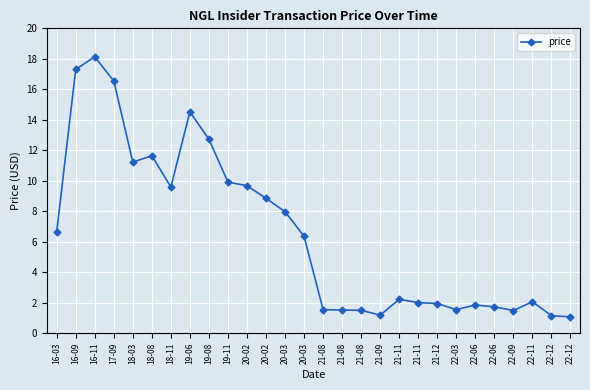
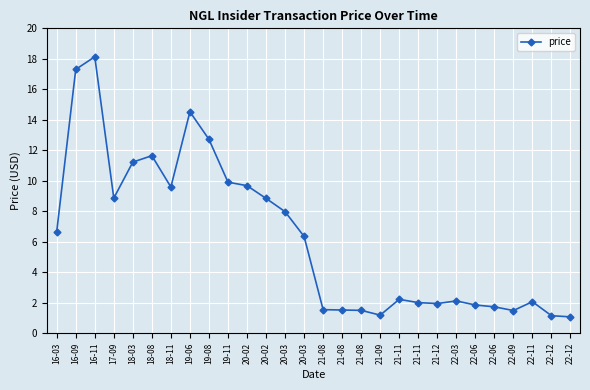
17-09: 16.5 -> 8.9
22-03: 1.5 -> 2.1
